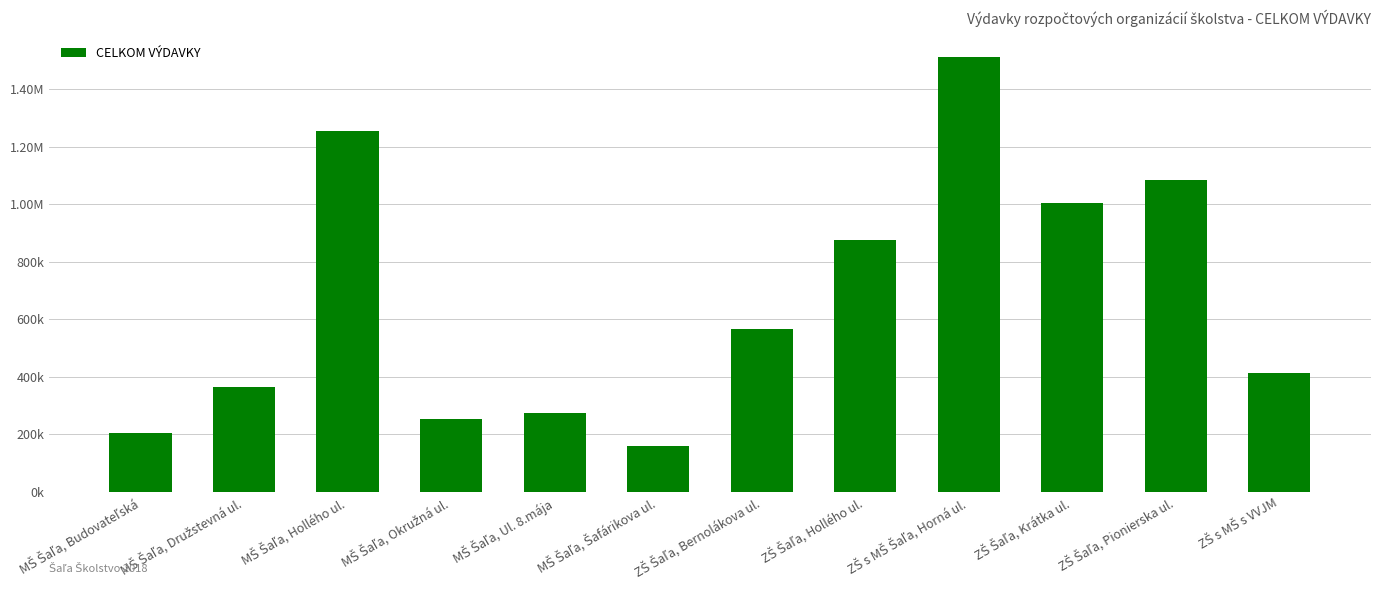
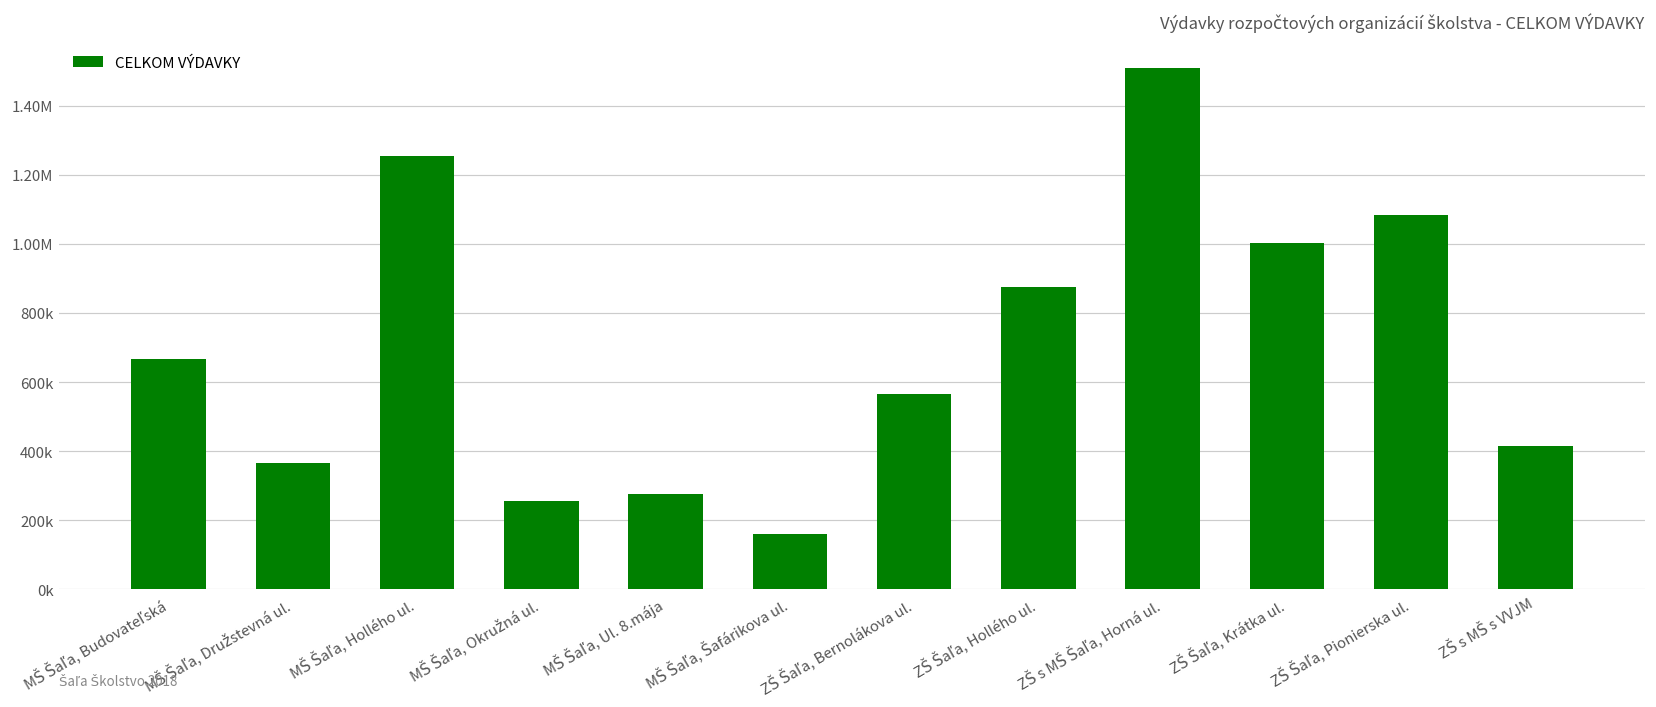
MŠ Šaľa, Budovateľská: 200000 -> 670000
